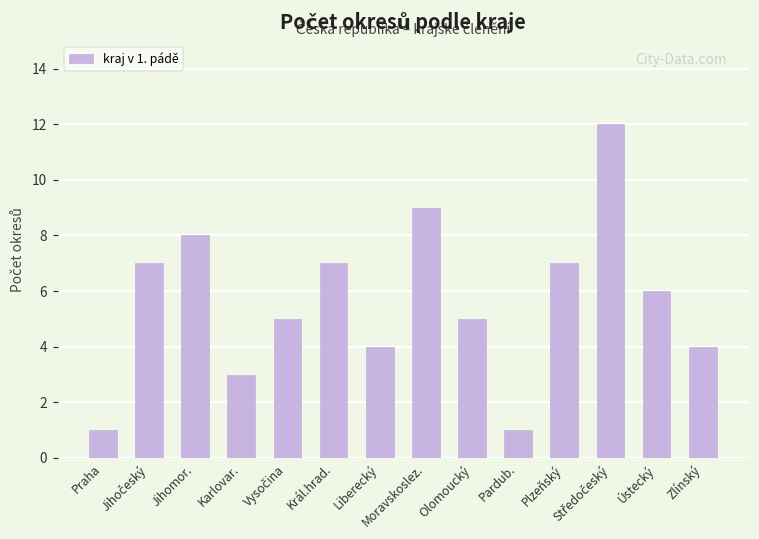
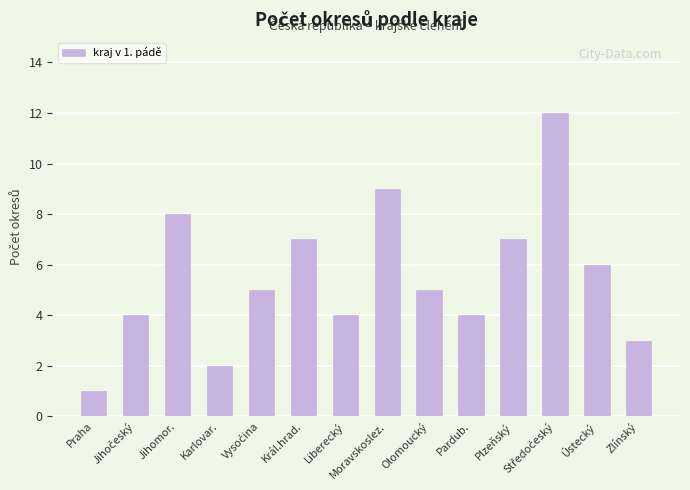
Jihočeský: 7 -> 4
Karlovar.: 3 -> 2
Pardub.: 1 -> 4
Zlínský: 4 -> 3
